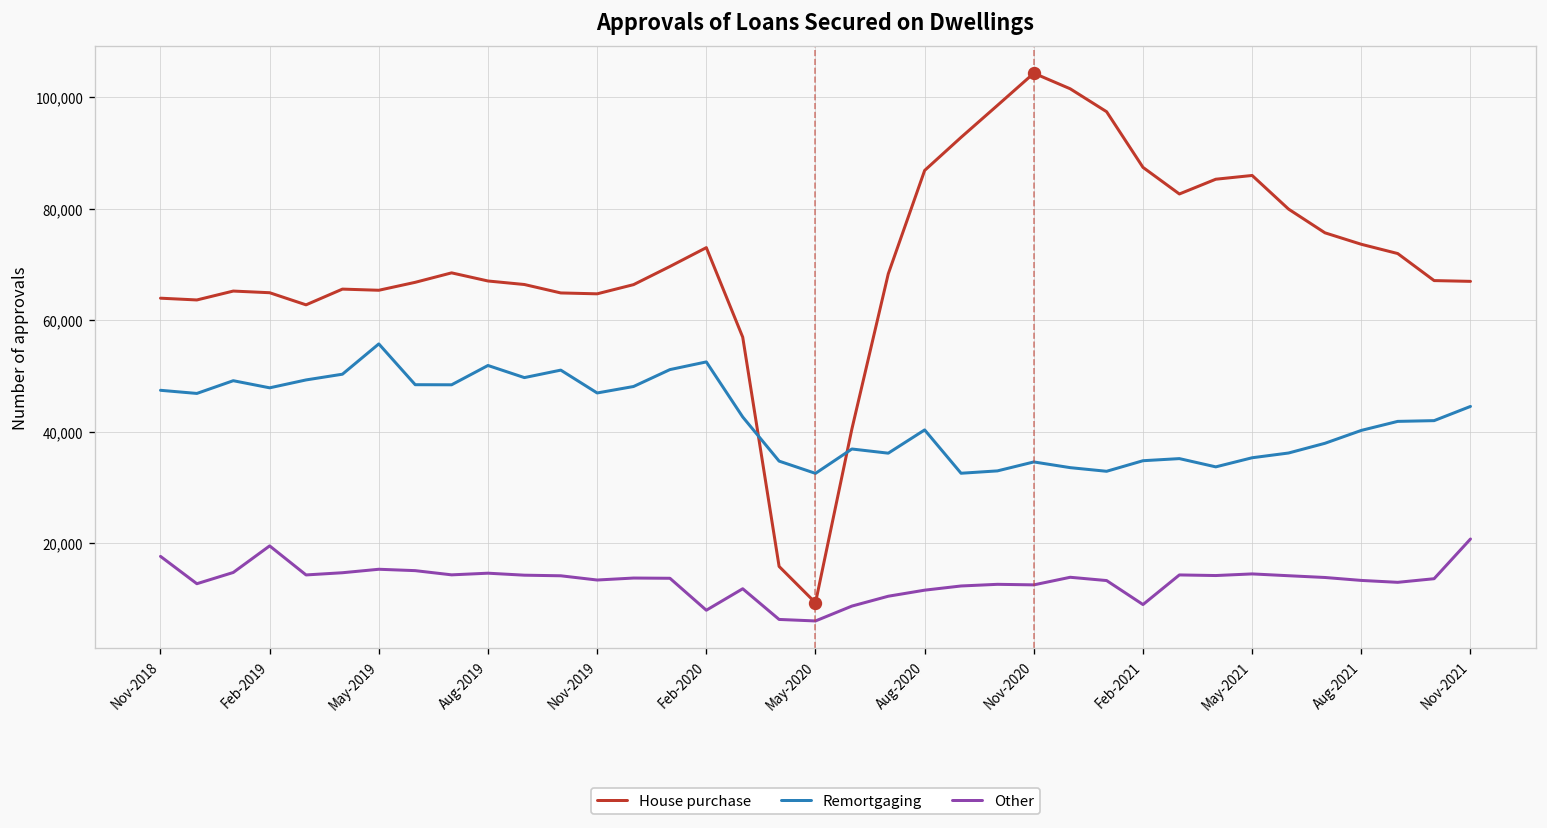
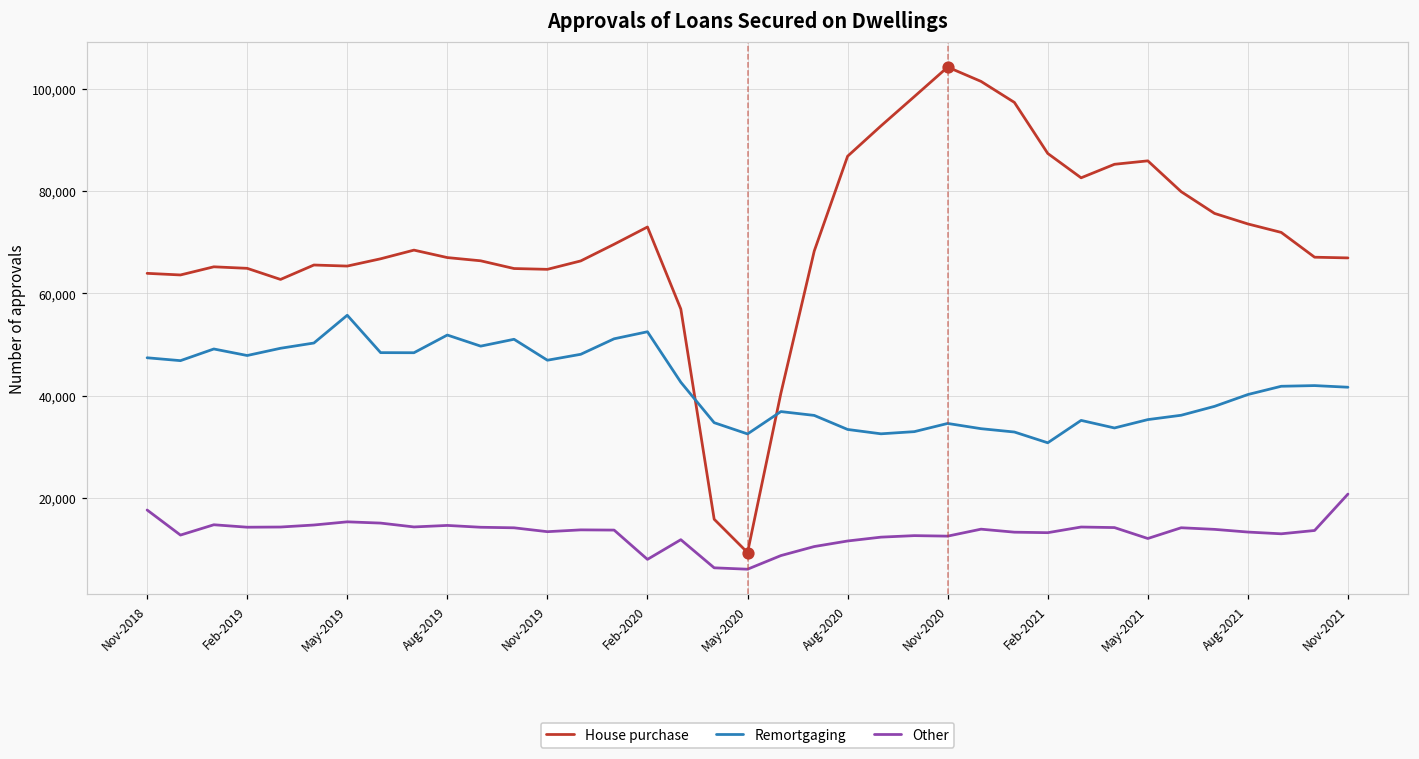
Other, Feb-2019: 20,000 -> 14,000
Remortgaging, Aug-2020: 40,000 -> 33,000
Remortgaging, Feb-2021: 35,000 -> 31,000
Other, Feb-2021: 9,000 -> 13,000
Other, May-2021: 14,000 -> 12,000
Remortgaging, Nov-2021: 45,000 -> 42,000
